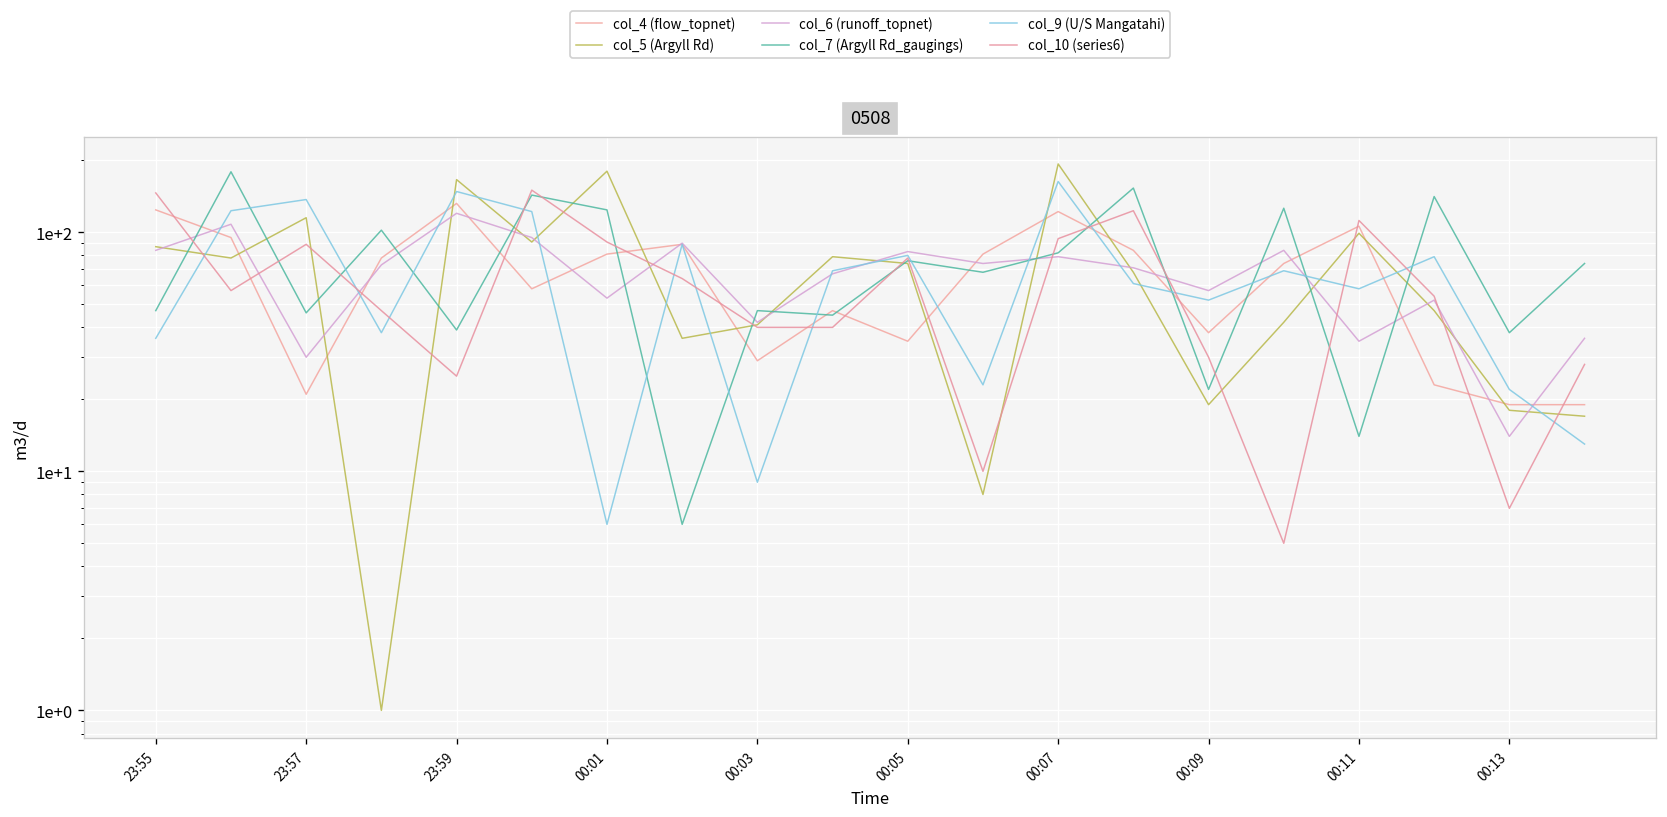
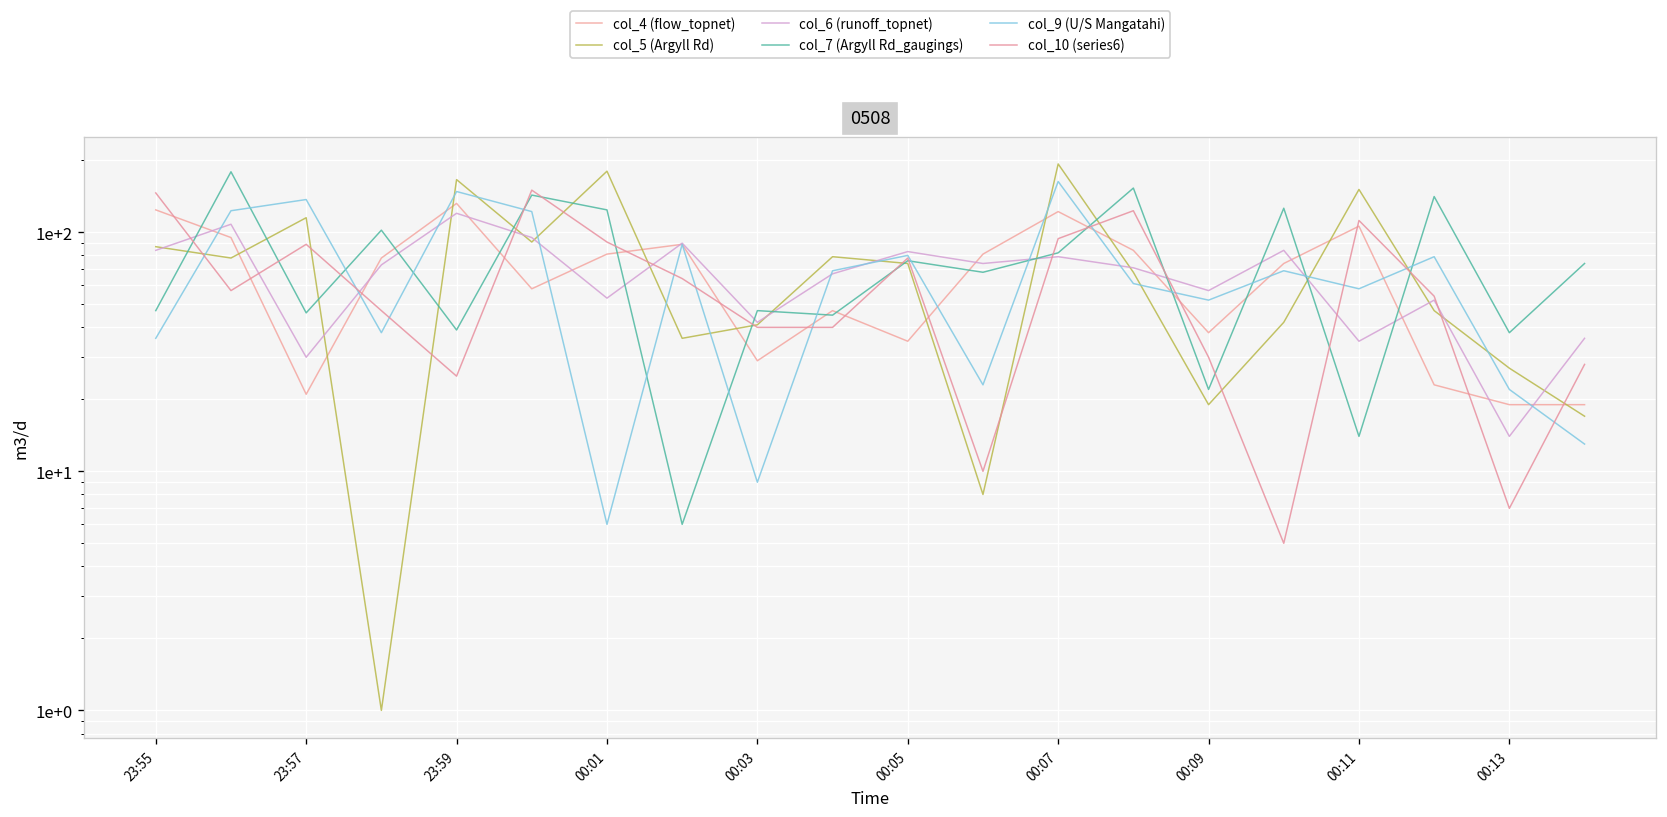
col_5 (Argyll Rd), 00:11: 100 -> 150
col_5 (Argyll Rd), 00:13: 18 -> 27
